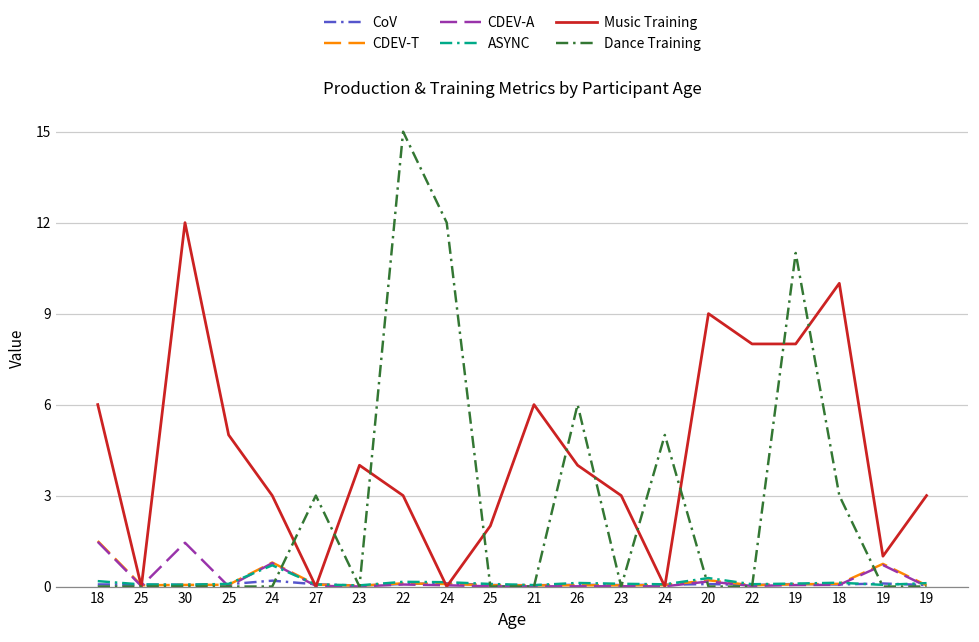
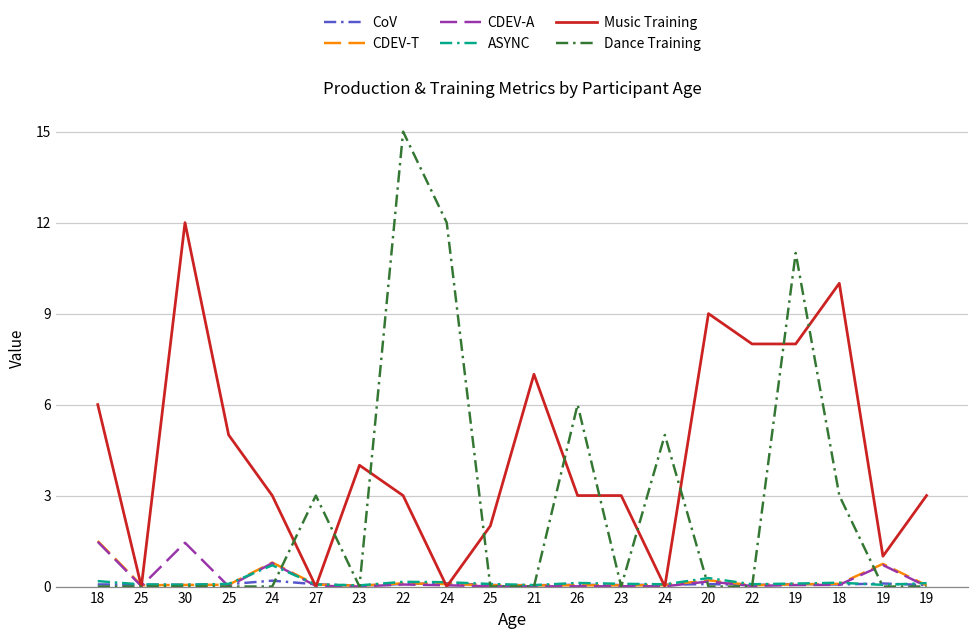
Music Training, 21: 6 -> 7
Music Training, 26: 4 -> 3
